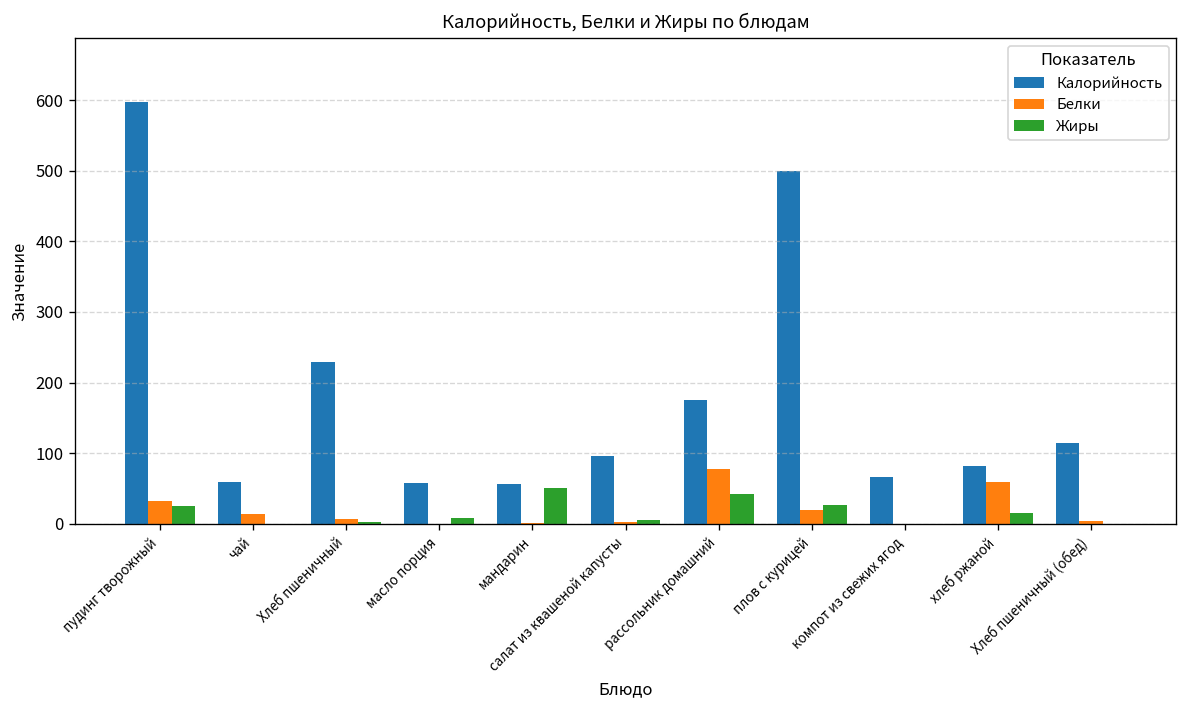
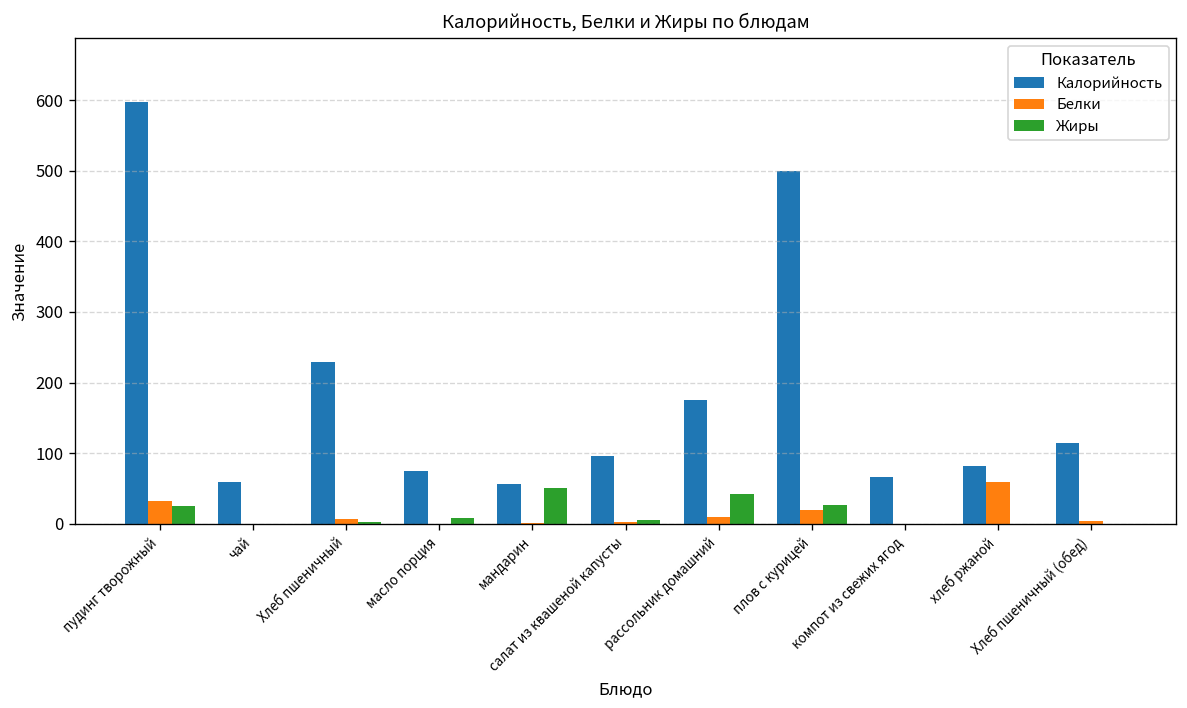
Белки, чай: 10 -> 0
Калорийность, масло порция: 60 -> 80
Белки, рассольник домашний: 80 -> 10
Жиры, хлеб ржаной: 10 -> 0
